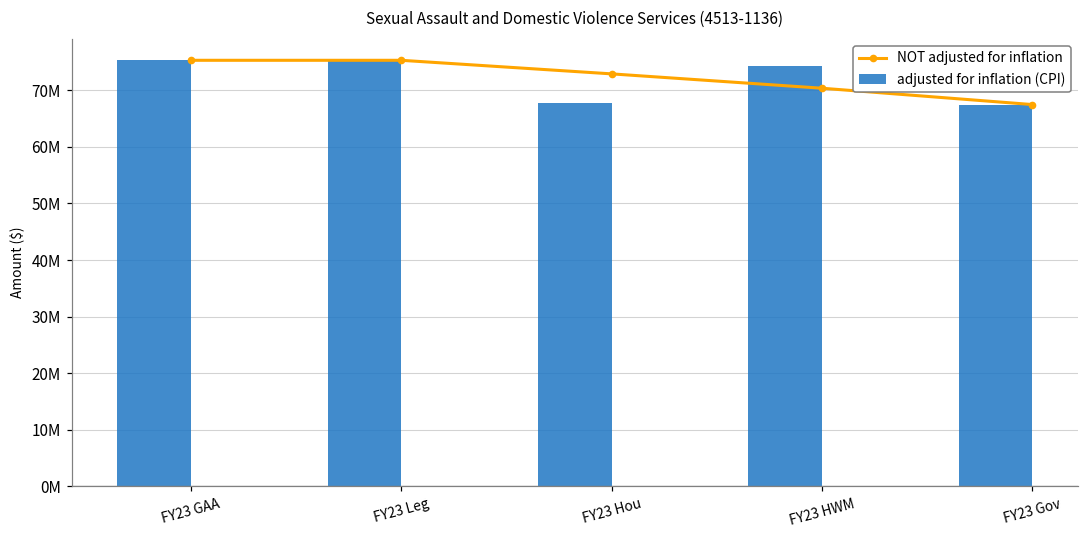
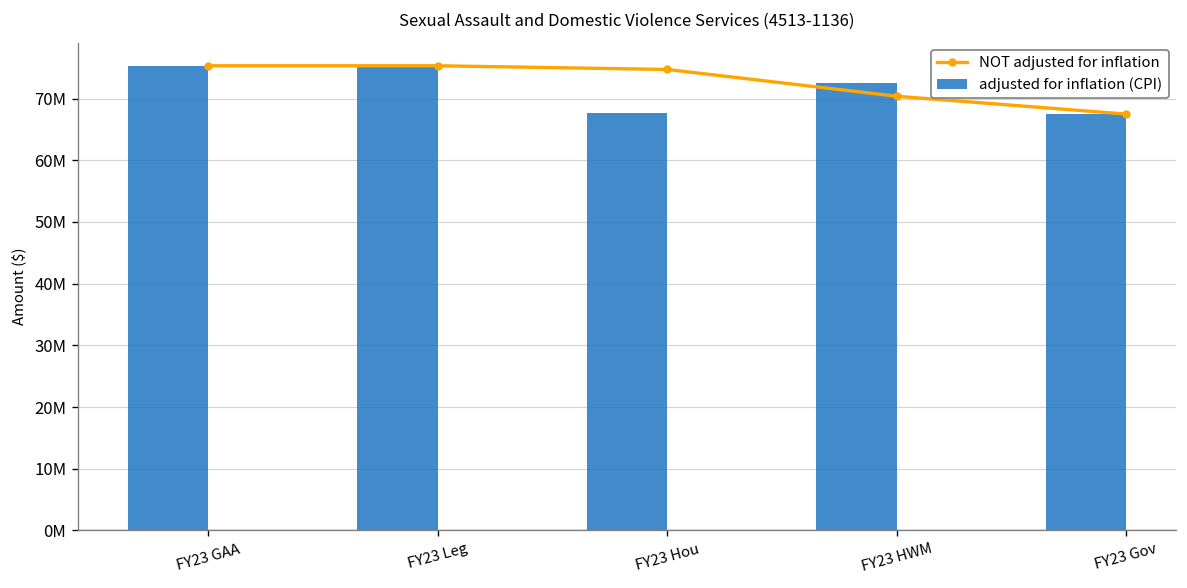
NOT adjusted for inflation, FY23 Hou: 73000000 -> 75000000
adjusted for inflation (CPI), FY23 HWM: 74000000 -> 72000000
